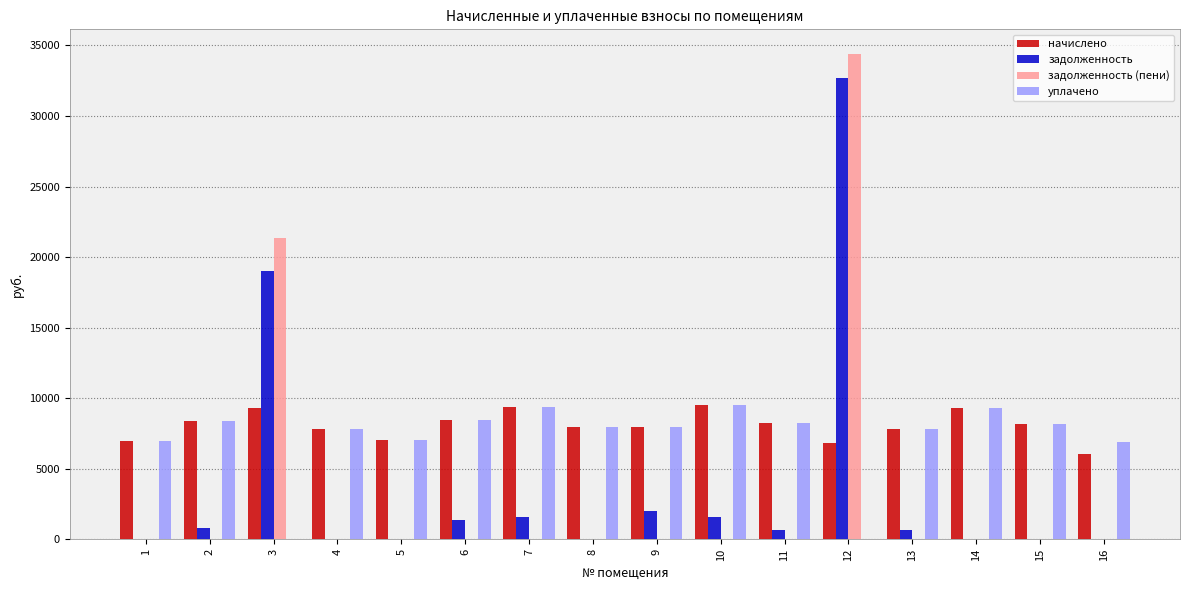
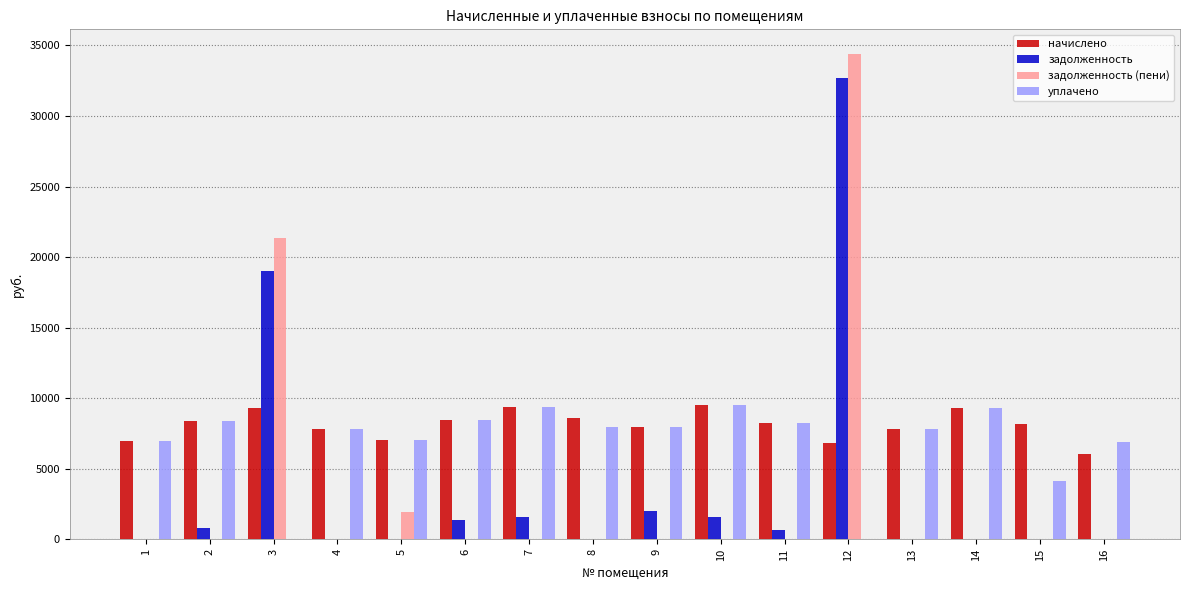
задолженность (пени), 5: 0 -> 1900
начислено, 8: 7900 -> 8600
задолженность, 13: 600 -> 0
уплачено, 15: 8200 -> 4100
